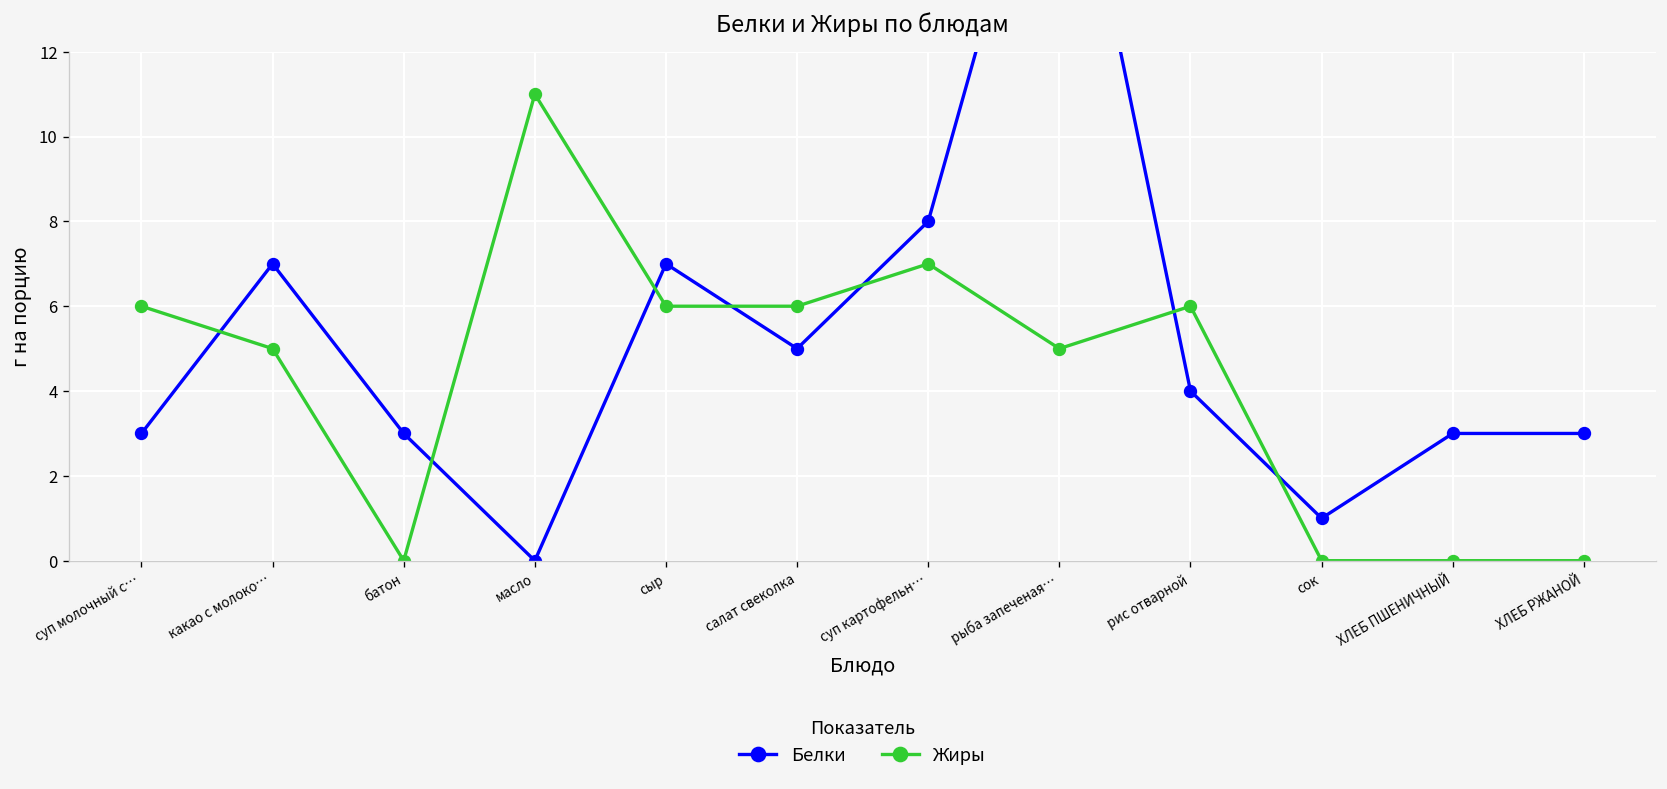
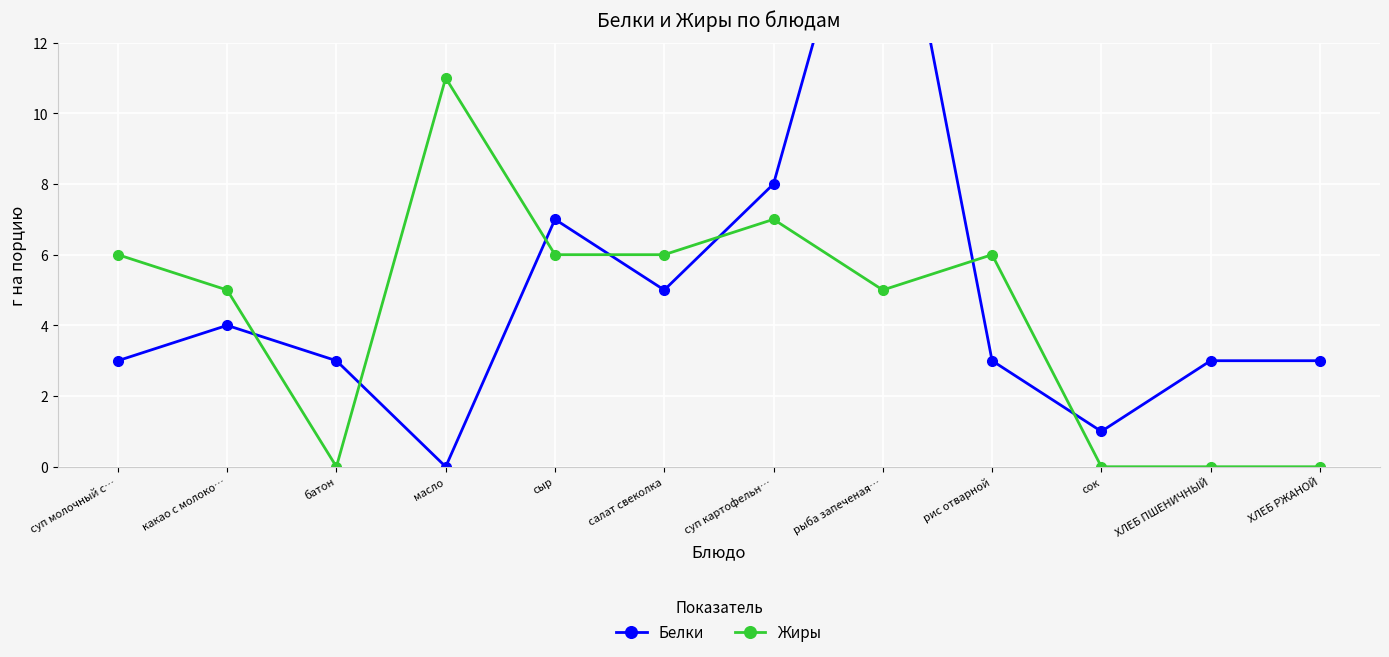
Белки, какао с молоко…: 7 -> 4
Белки, рис отварной: 4 -> 3
